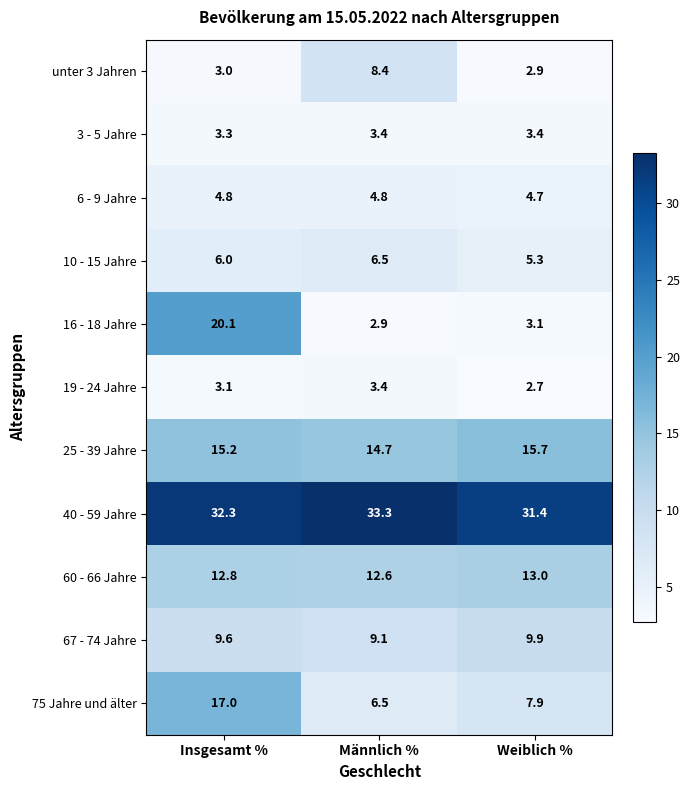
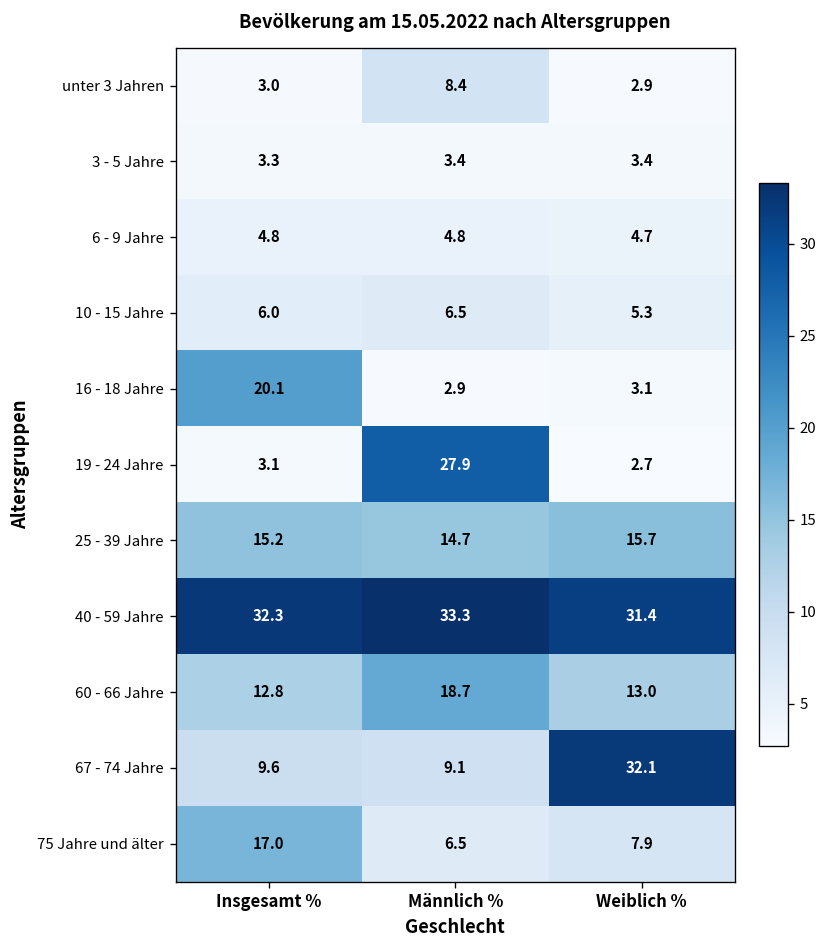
19 - 24 Jahre, Männlich %: 3.4 -> 27.9
60 - 66 Jahre, Männlich %: 12.6 -> 18.7
67 - 74 Jahre, Weiblich %: 9.9 -> 32.1
